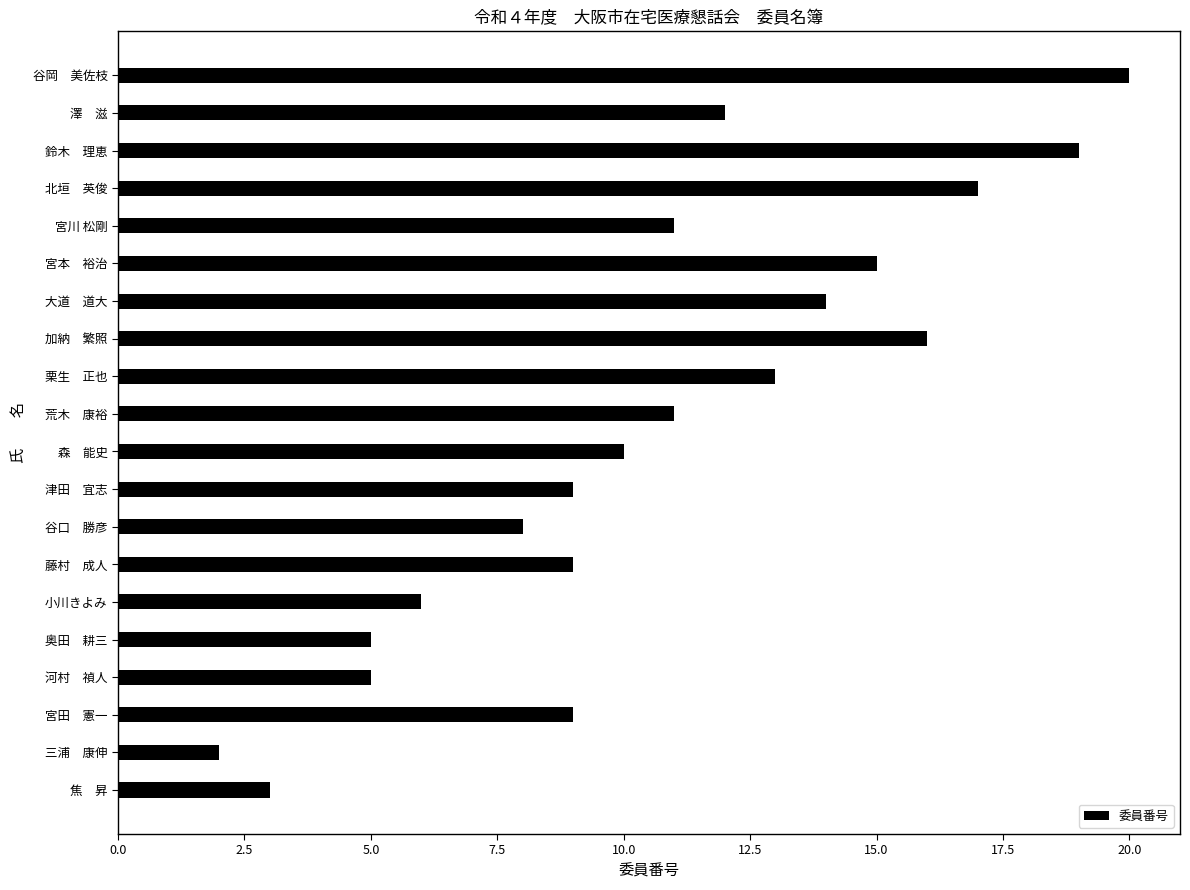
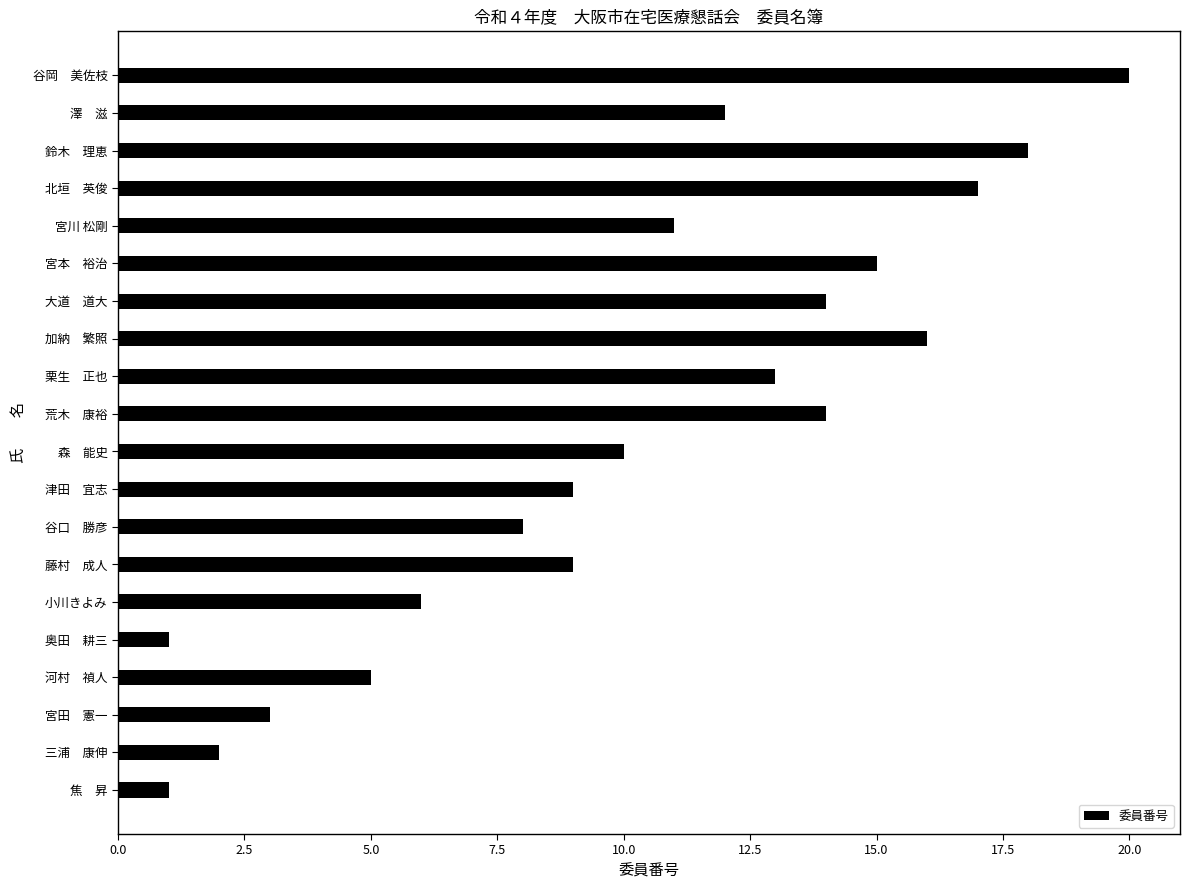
鈴木 理恵: 19 -> 18
荒木 康裕: 11 -> 14
奥田 耕三: 5 -> 1
宮田 憲一: 9 -> 3
焦 昇: 3 -> 1
